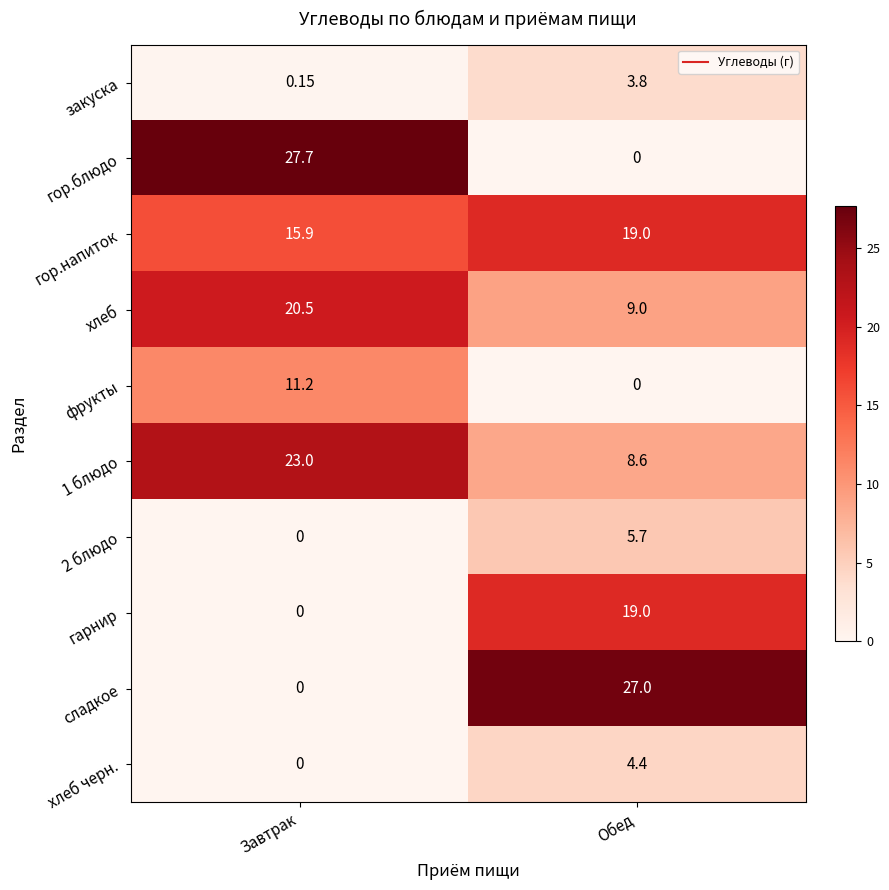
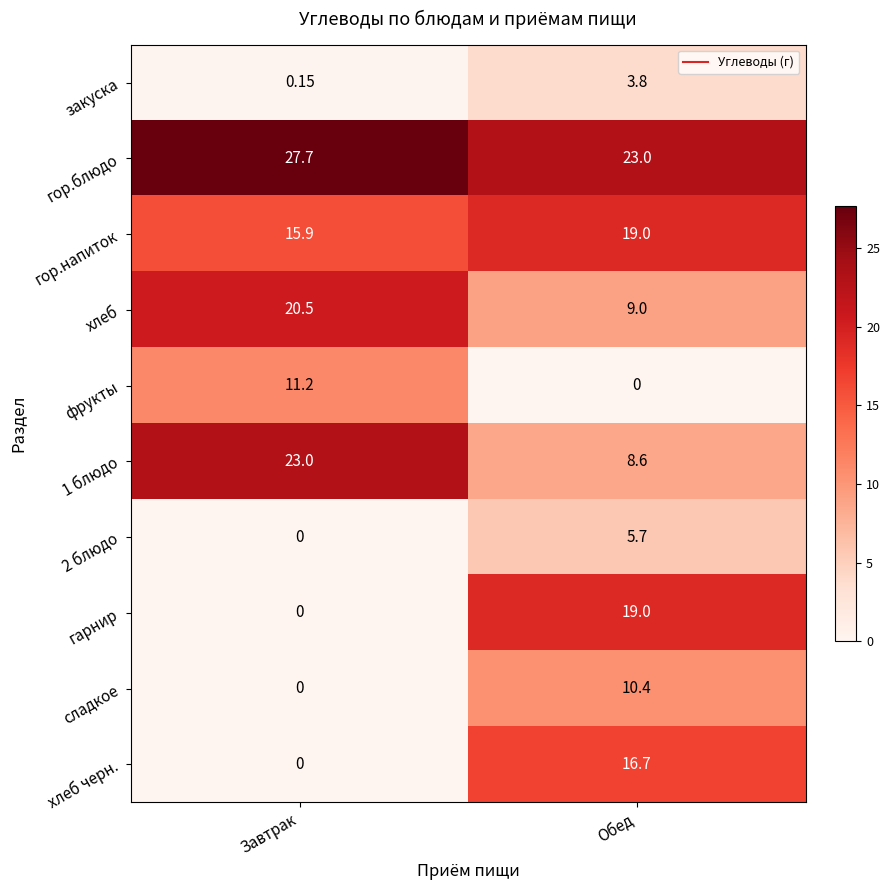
гор.блюдо, Обед: 0 -> 23.0
сладкое, Обед: 27.0 -> 10.4
хлеб черн., Обед: 4.4 -> 16.7
